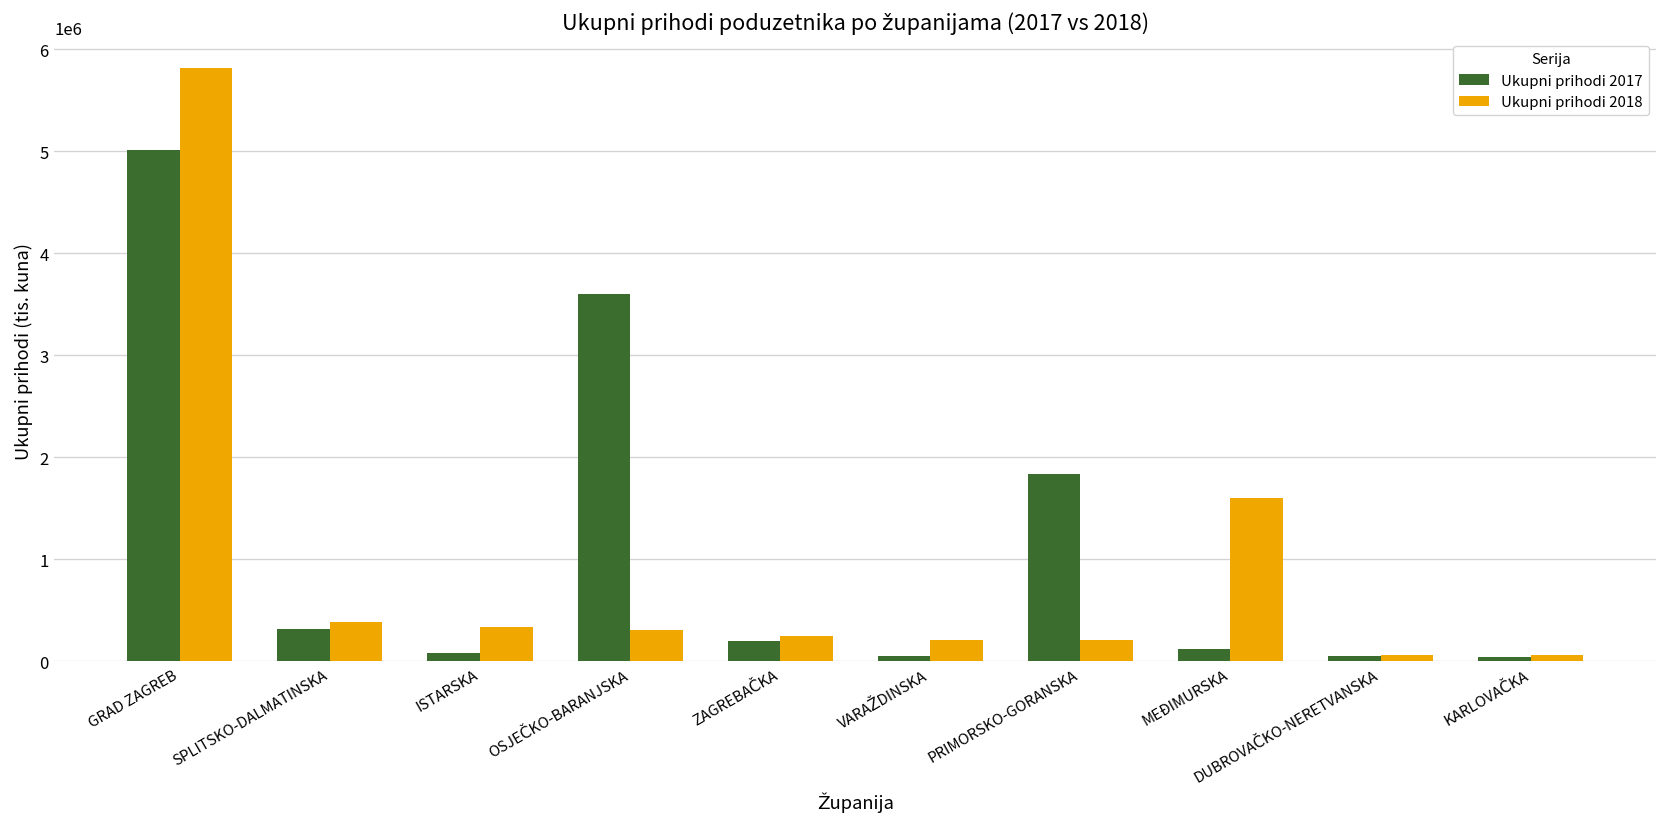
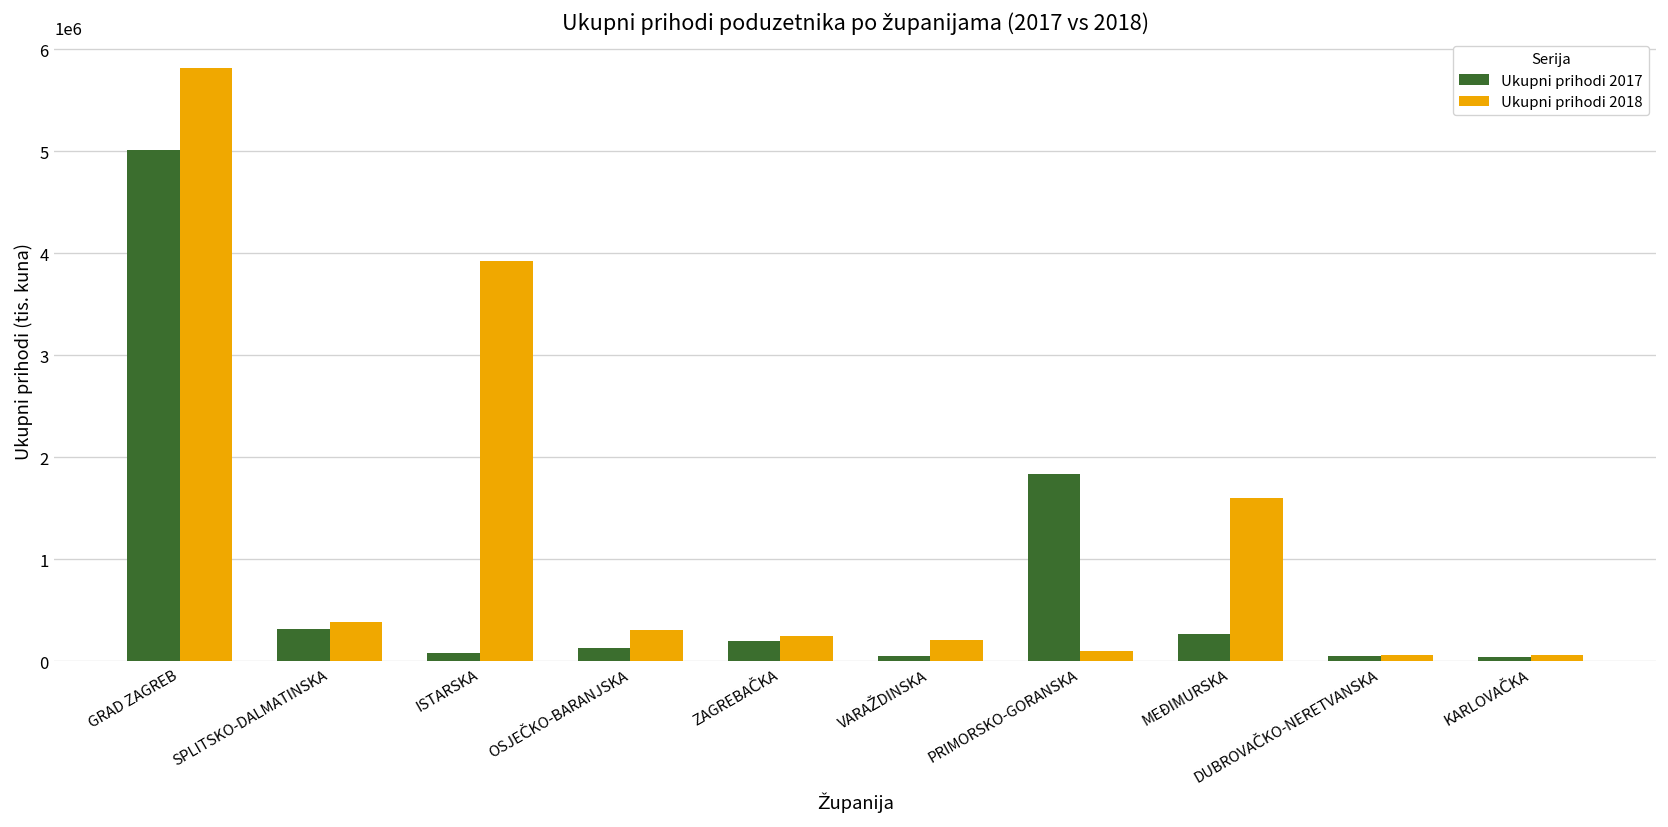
Ukupni prihodi 2018, ISTARSKA: 300000 -> 3900000
Ukupni prihodi 2017, OSJEČKO-BARANJSKA: 3600000 -> 100000
Ukupni prihodi 2018, PRIMORSKO-GORANSKA: 200000 -> 100000
Ukupni prihodi 2017, MEĐIMURSKA: 100000 -> 300000
